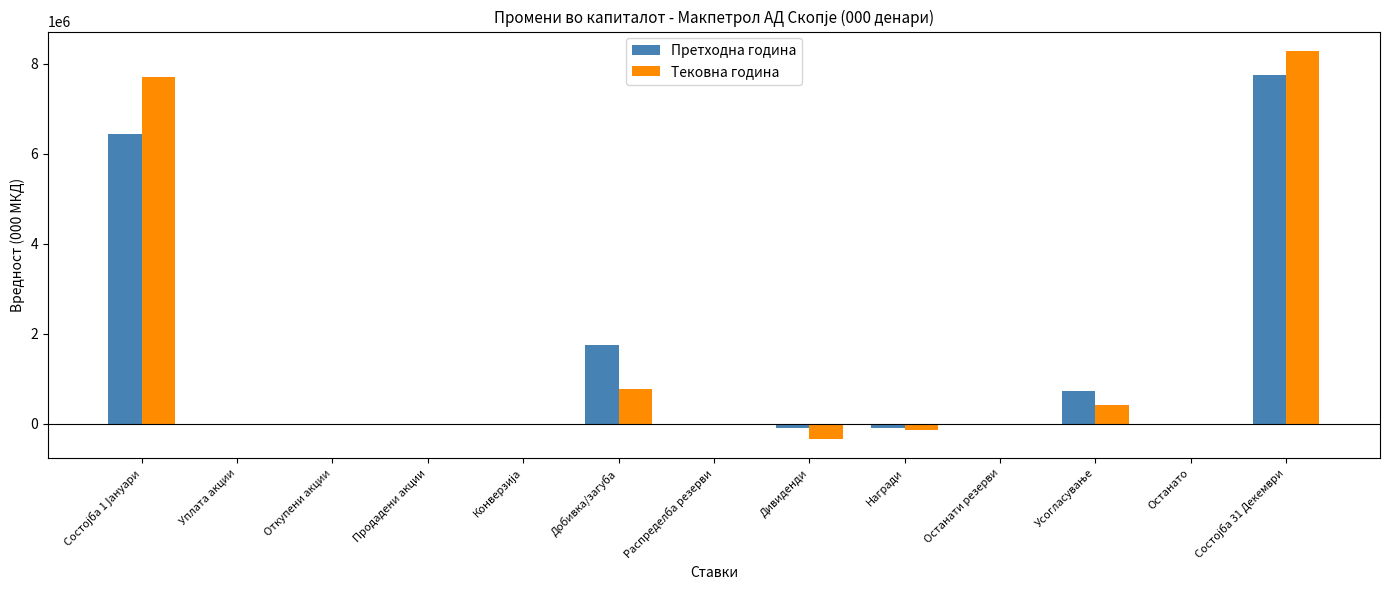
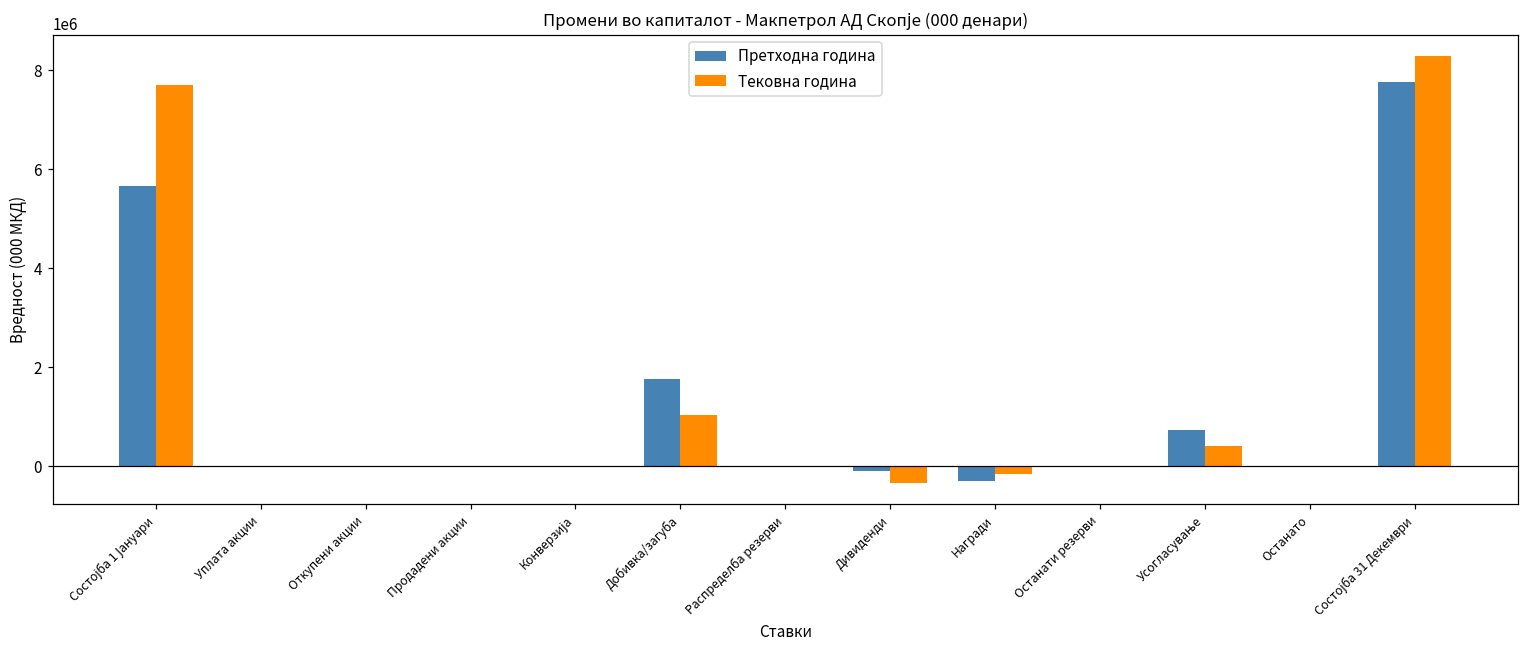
Претходна година, Состојба 1 Јануари: 6400000 -> 5700000
Тековна година, Добивка/загуба: 800000 -> 1000000
Претходна година, Награди: -100000 -> -300000
